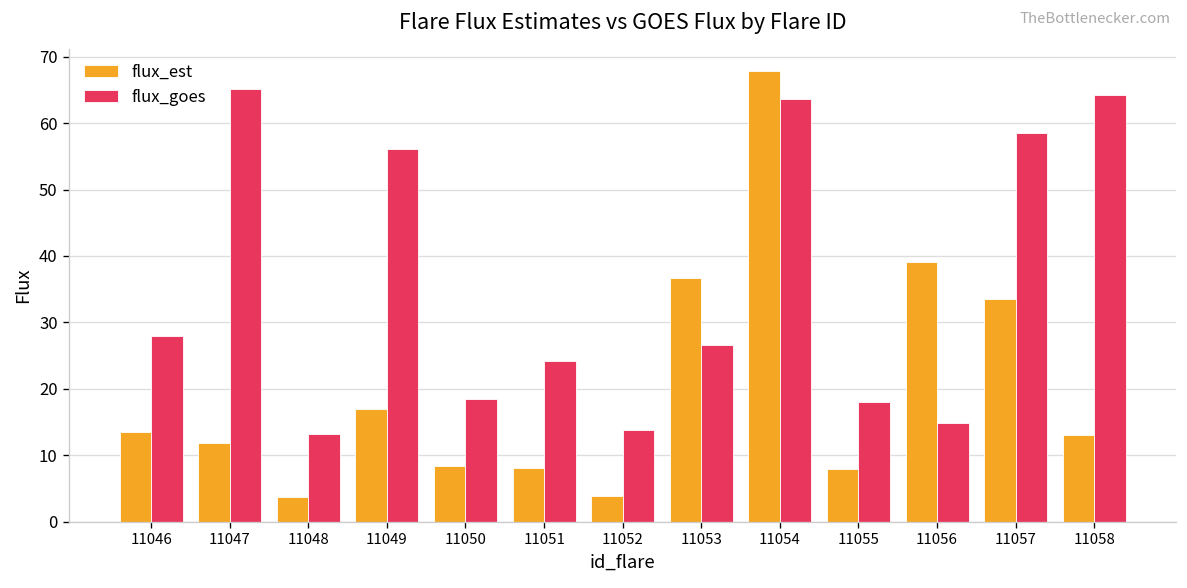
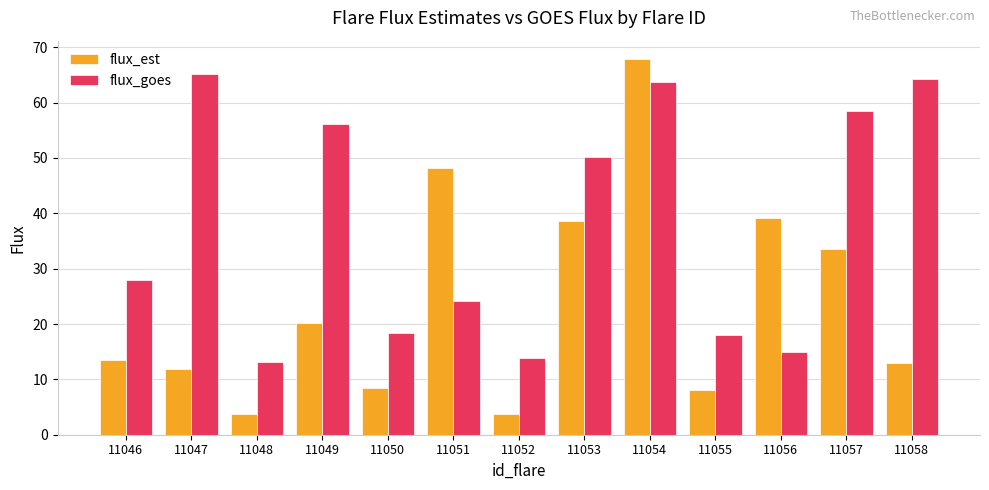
flux_est, 11049: 17 -> 20
flux_est, 11051: 8 -> 48
flux_est, 11053: 37 -> 39
flux_goes, 11053: 27 -> 50
